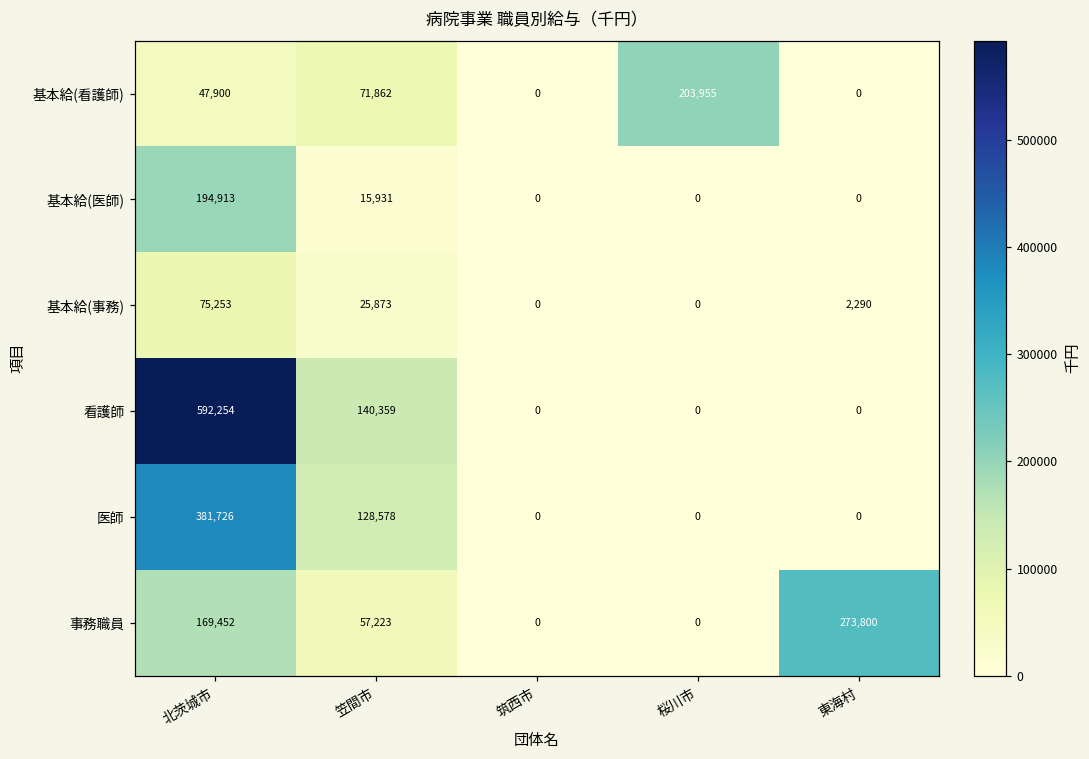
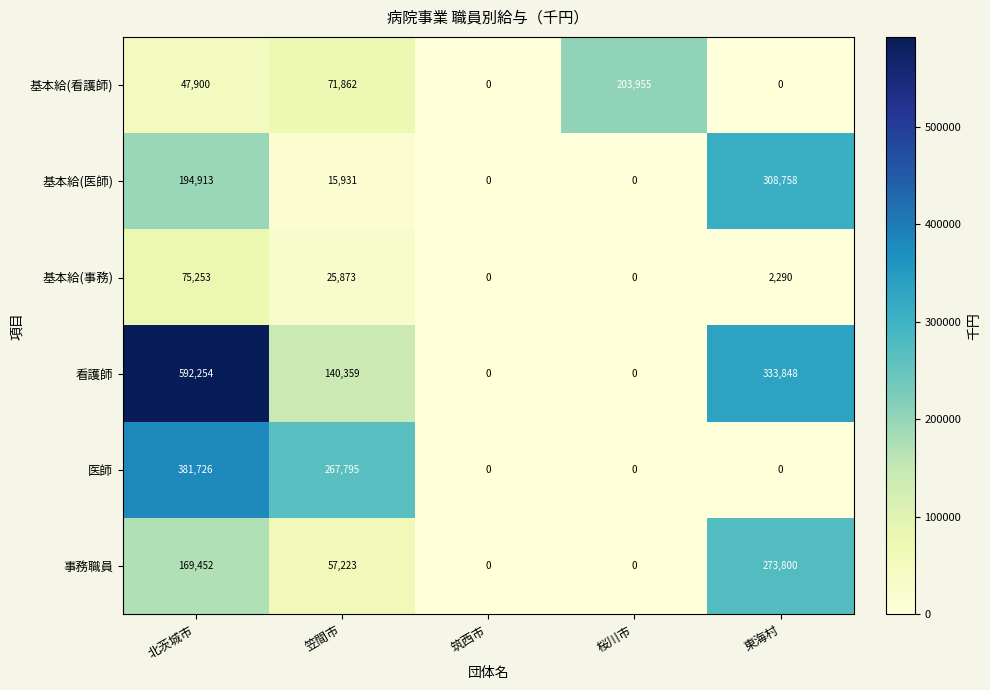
基本給(医師), 東海村: 0 -> 308,758
看護師, 東海村: 0 -> 333,848
医師, 笠間市: 128,578 -> 267,795
